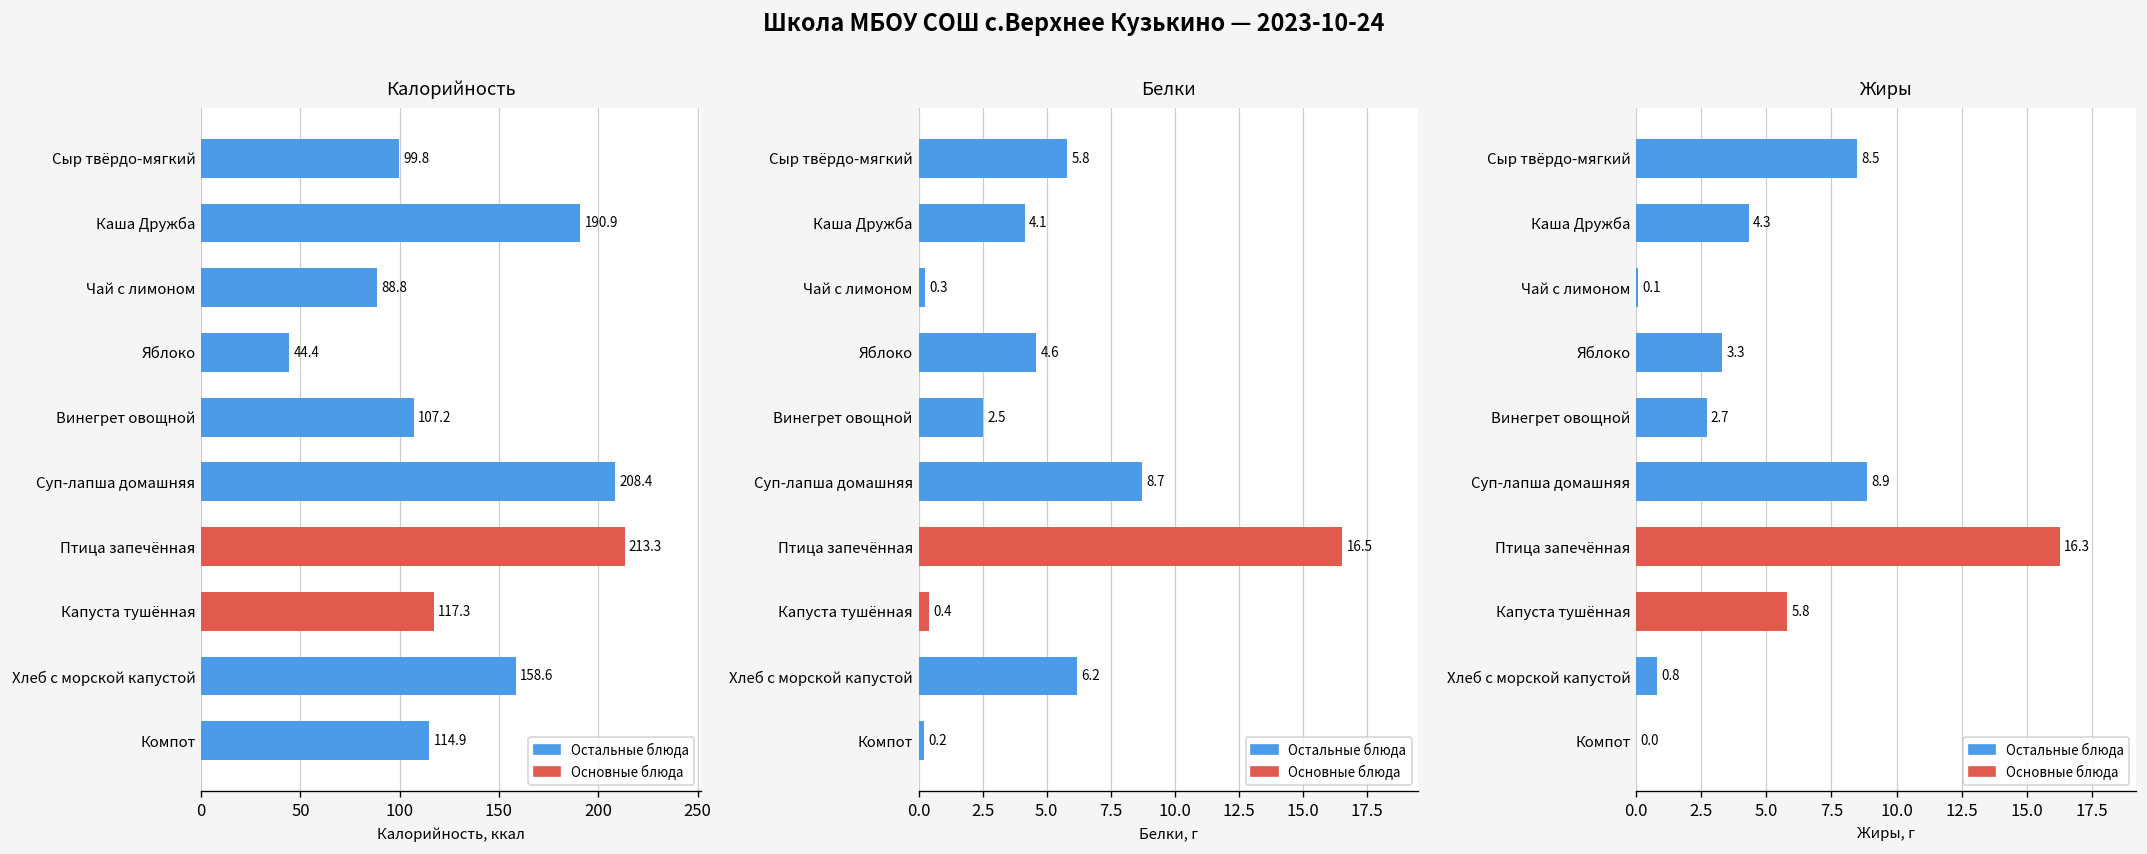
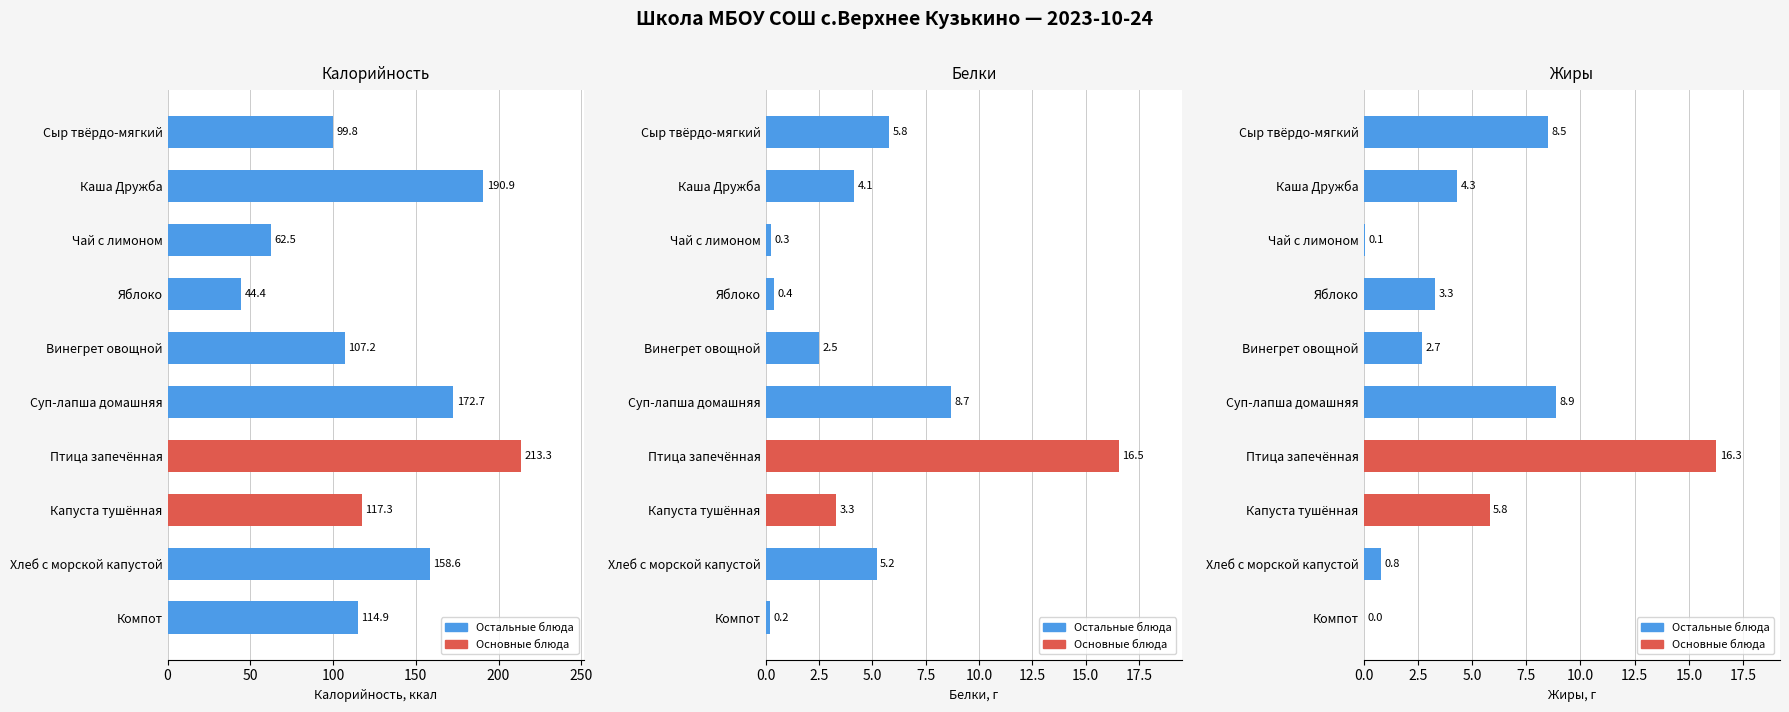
Калорийность, Чай с лимоном: 88.8 -> 62.5
Калорийность, Суп-лапша домашняя: 208.4 -> 172.7
Белки, Яблоко: 4.6 -> 0.4
Белки, Капуста тушённая: 0.4 -> 3.3
Белки, Хлеб с морской капустой: 6.2 -> 5.2
